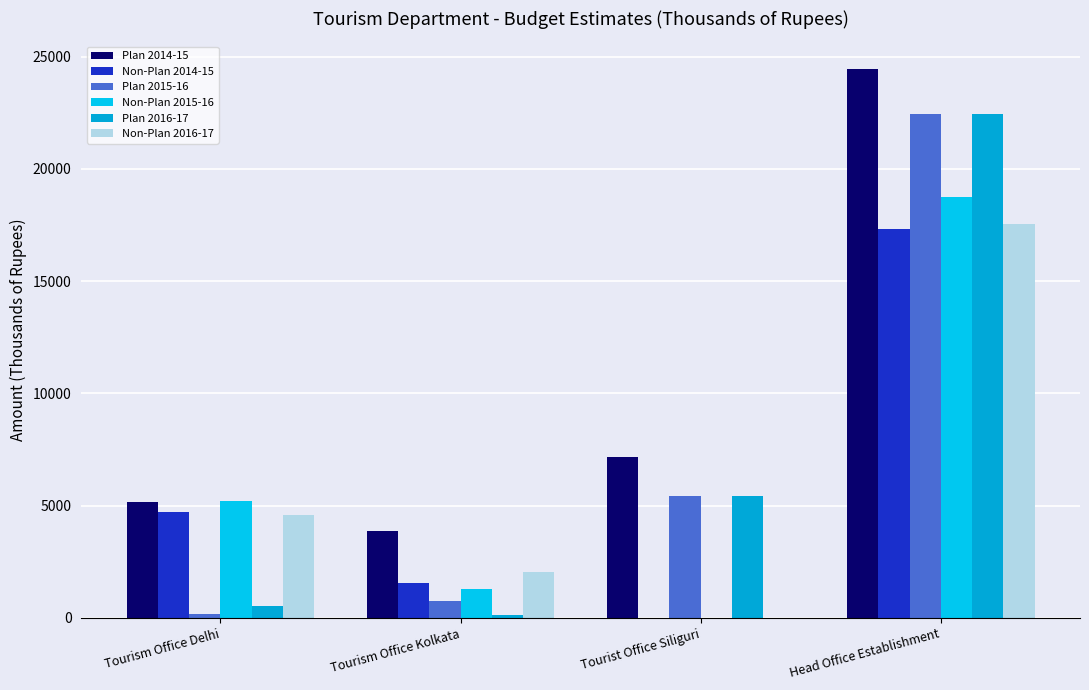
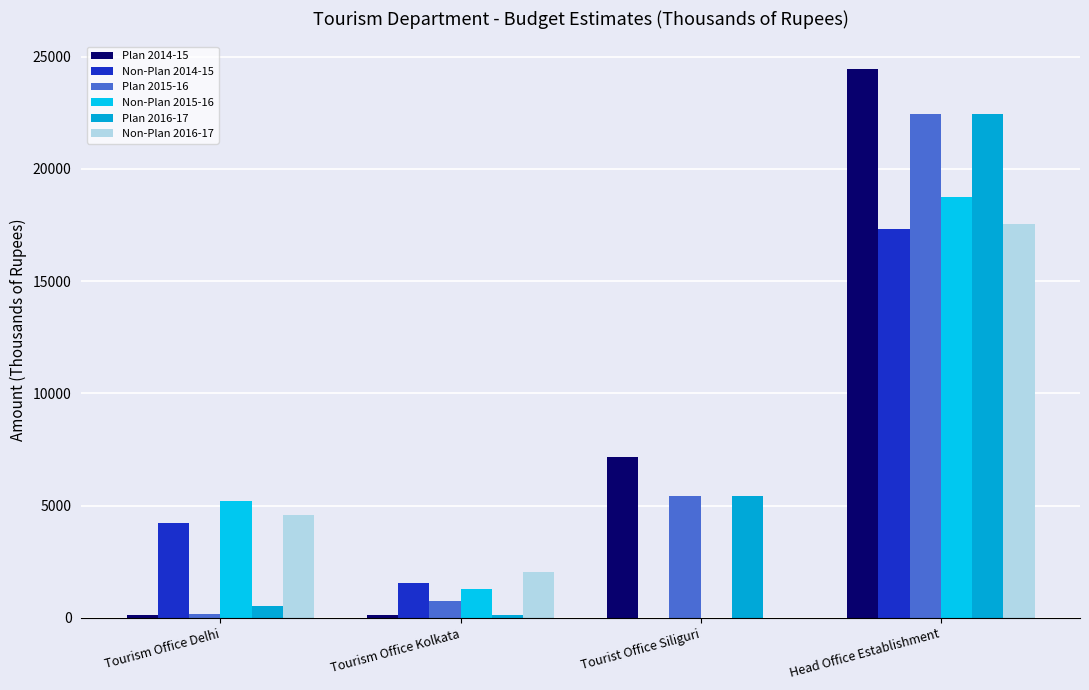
Plan 2014-15, Tourism Office Delhi: 5200 -> 100
Non-Plan 2014-15, Tourism Office Delhi: 4700 -> 4200
Plan 2014-15, Tourism Office Kolkata: 3900 -> 100
